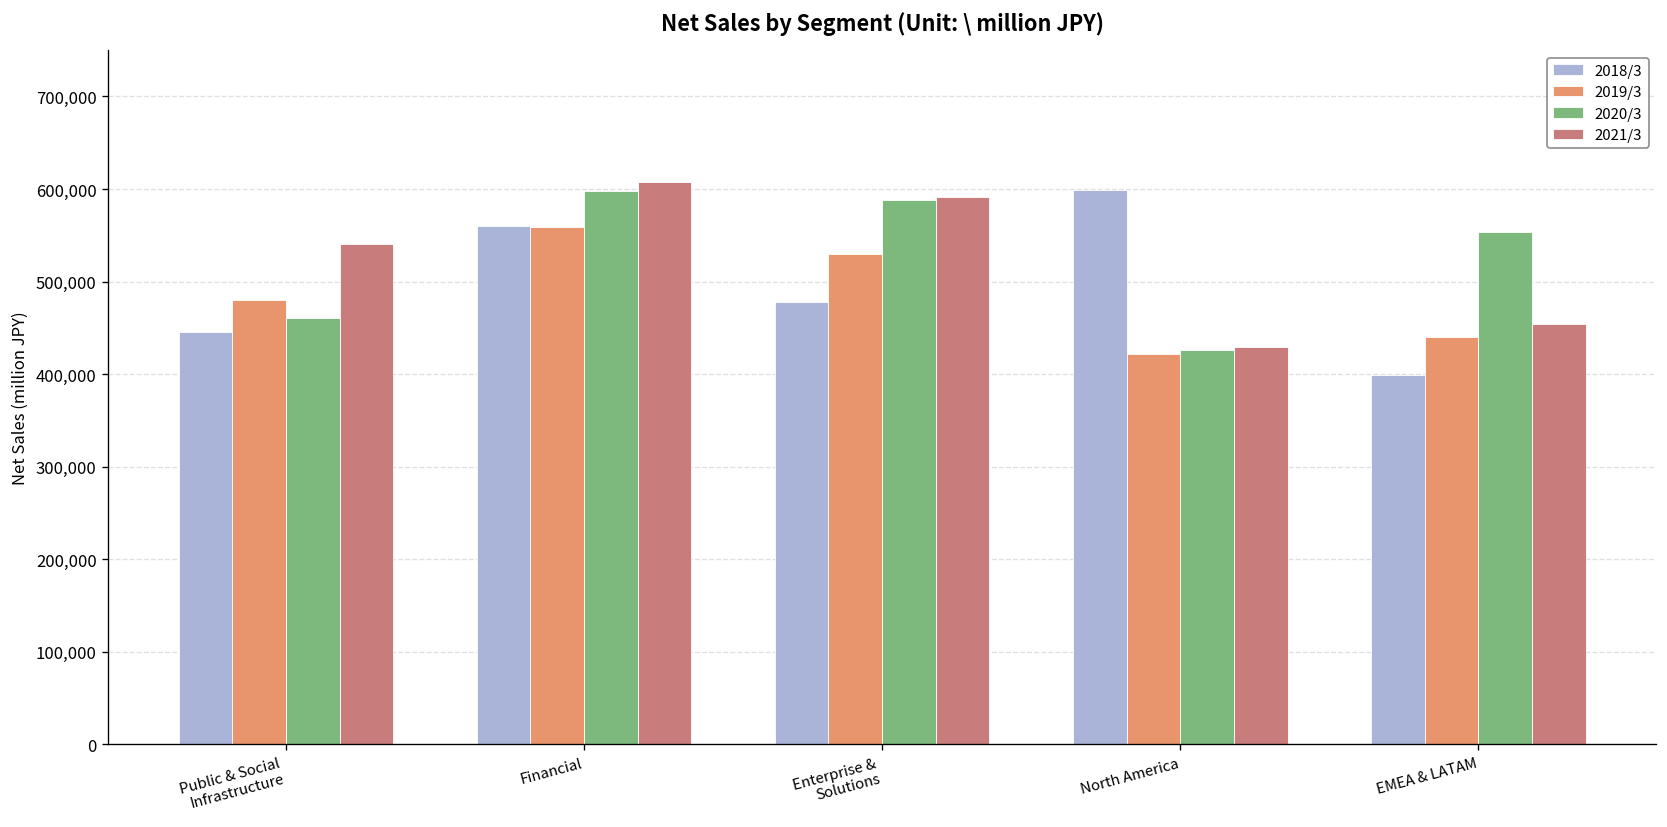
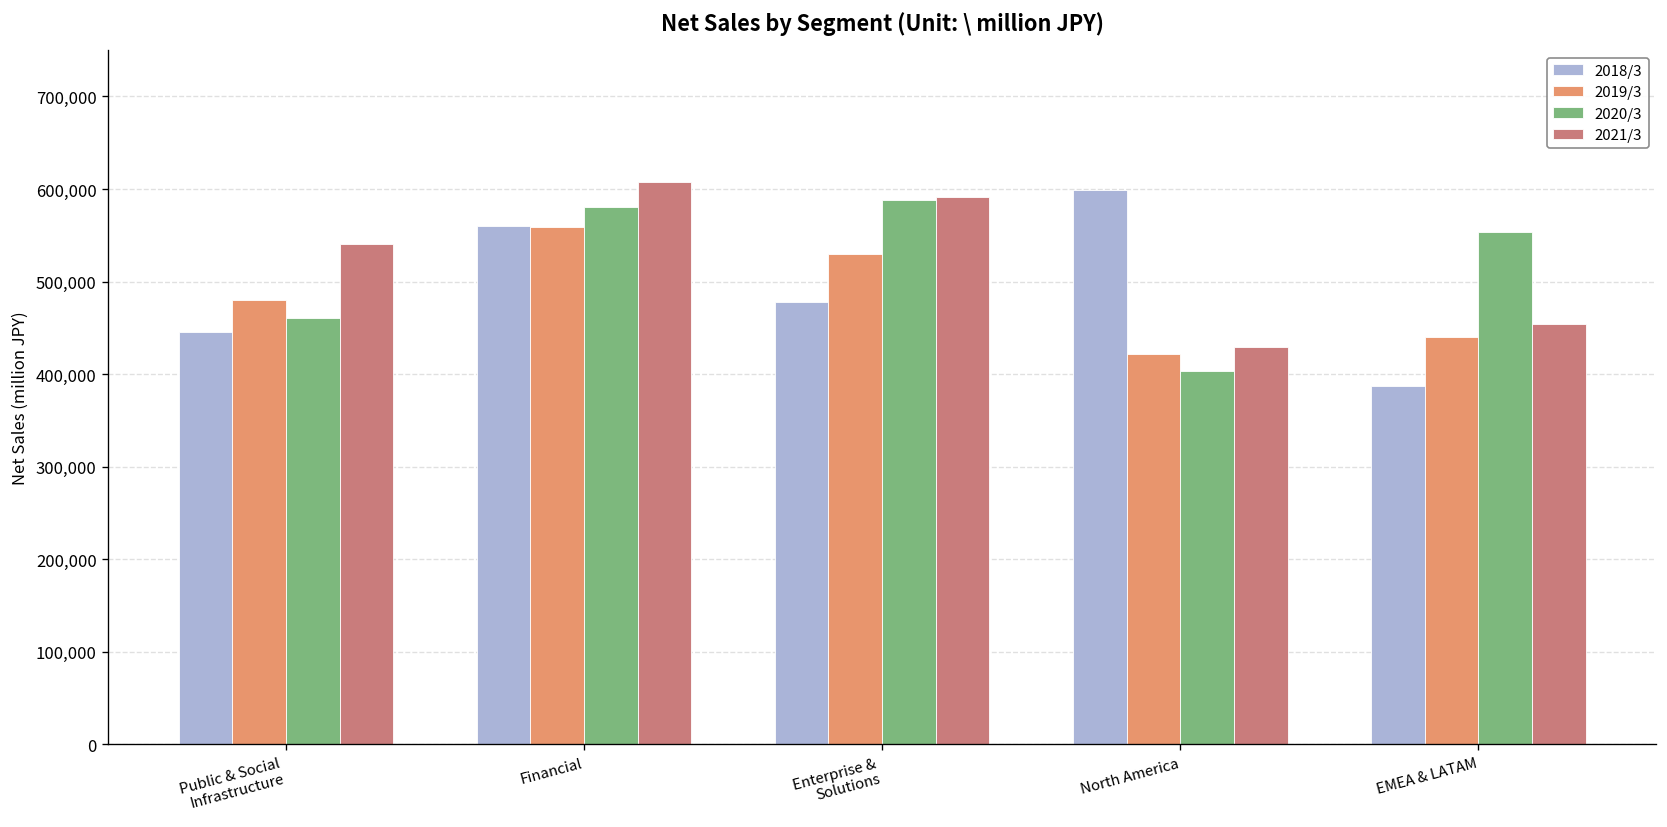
2020/3, Financial: 600,000 -> 580,000
2020/3, North America: 430,000 -> 400,000
2018/3, EMEA & LATAM: 400,000 -> 390,000
